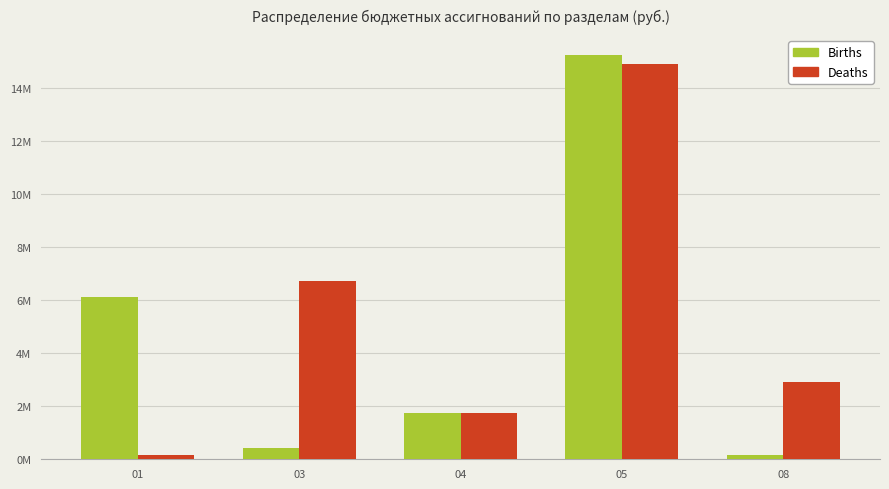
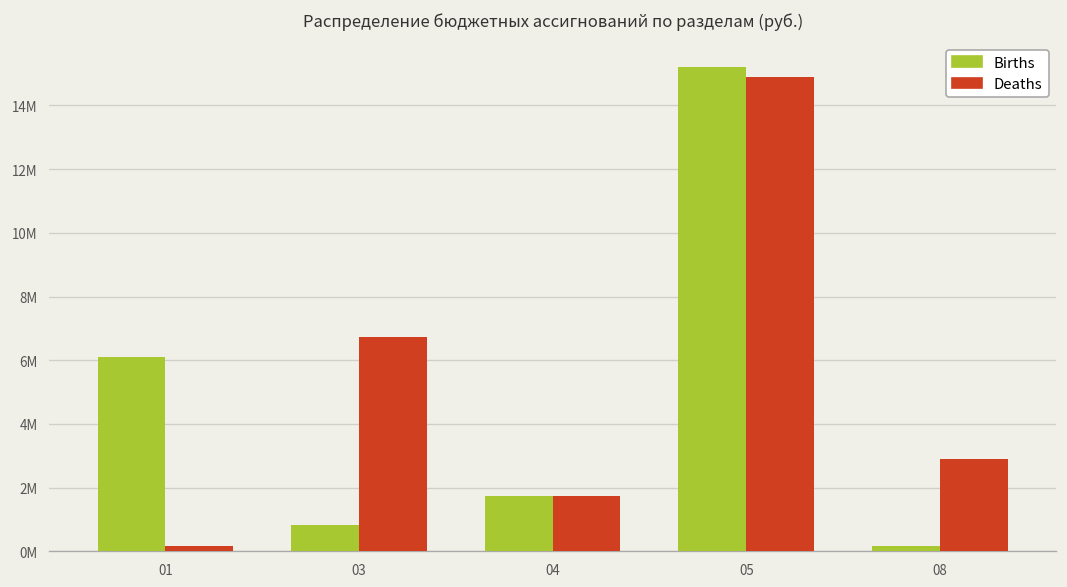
Births, 03: 400000 -> 800000
